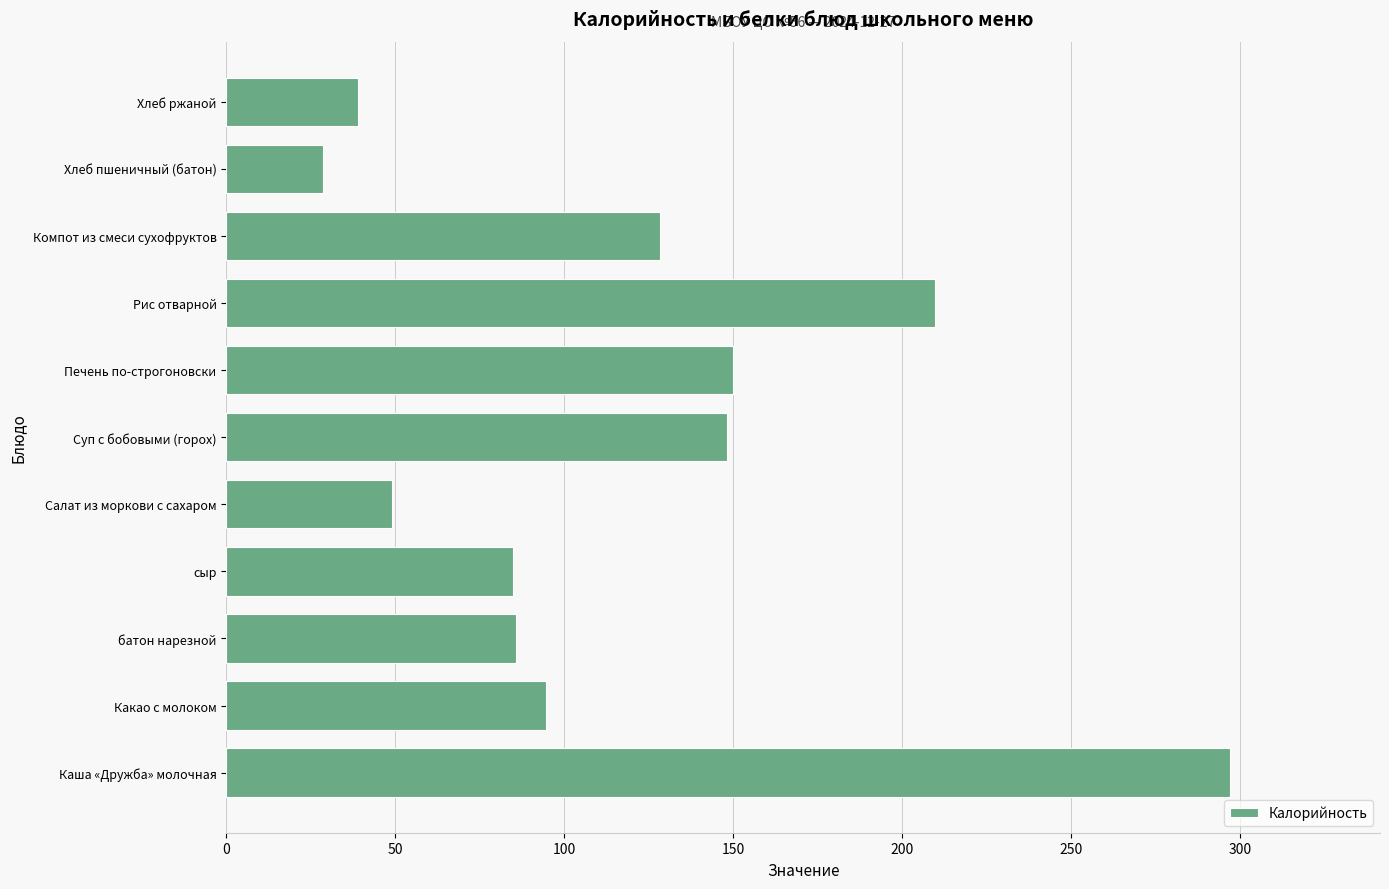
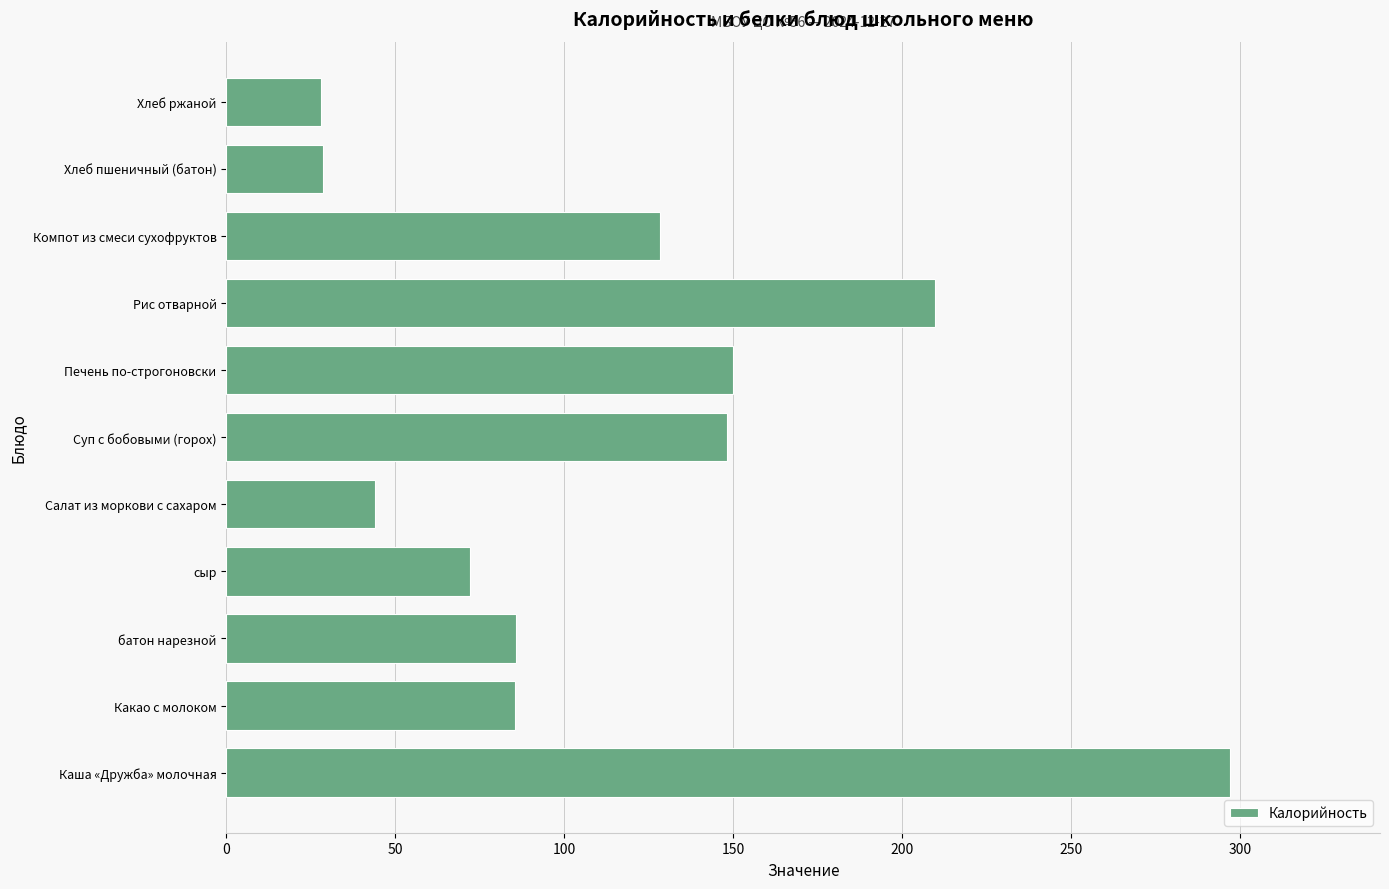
Хлеб ржаной: 39 -> 28
Салат из моркови с сахаром: 49 -> 44
сыр: 85 -> 72
Какао с молоком: 95 -> 85
